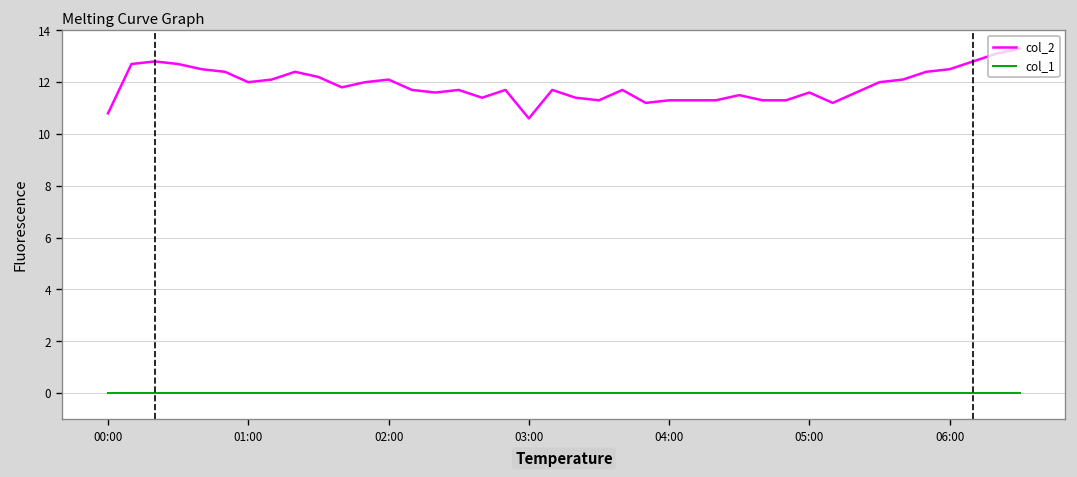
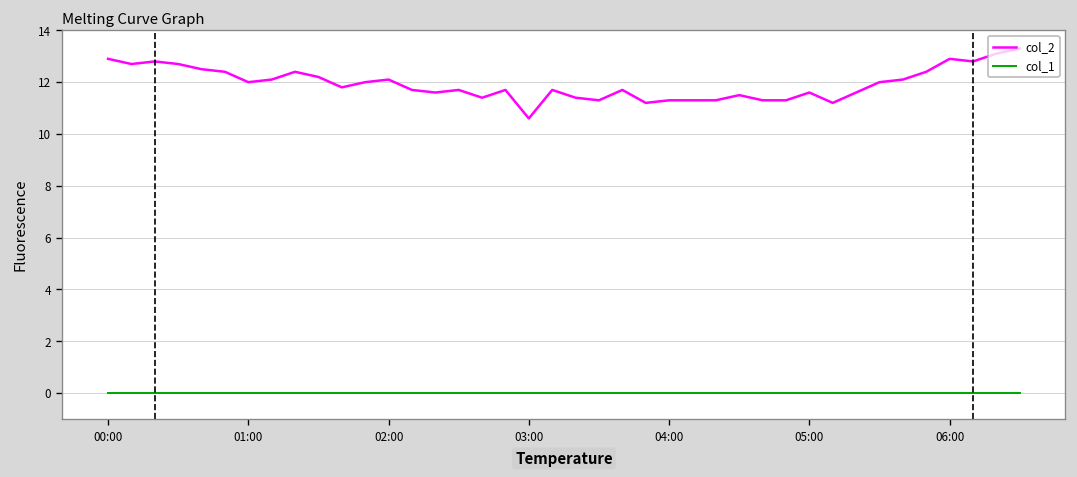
col_2, 00:00: 10.8 -> 12.9
col_2, 06:00: 12.5 -> 12.9
